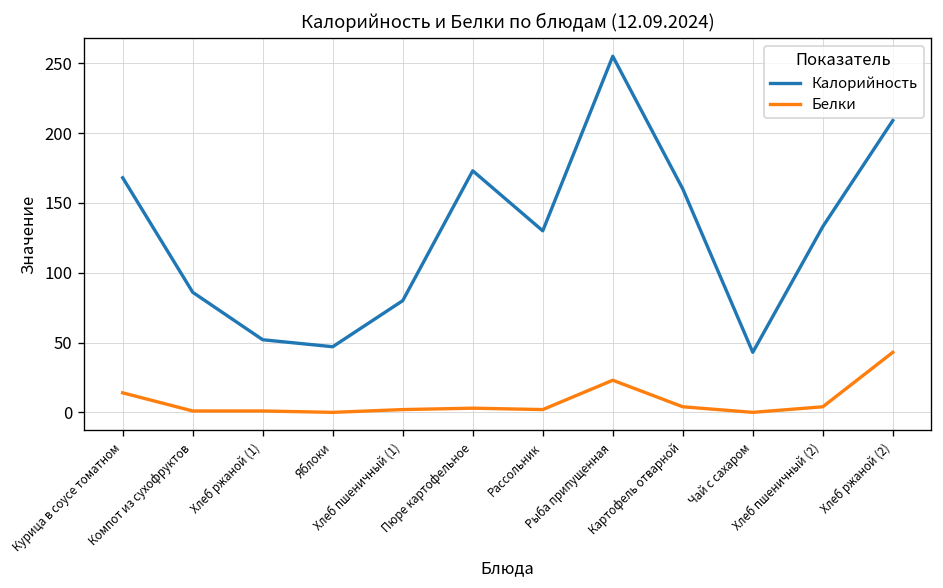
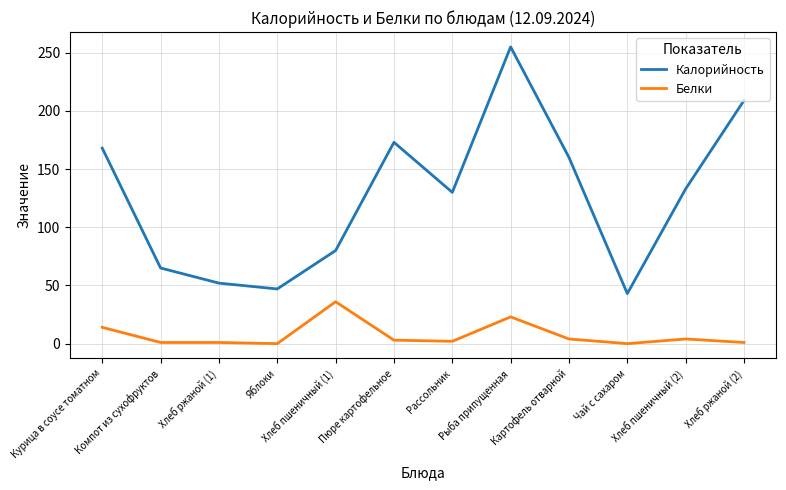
Калорийность, Компот из сухофруктов: 86 -> 65
Белки, Хлеб пшеничный (1): 2 -> 36
Белки, Хлеб ржаной (2): 43 -> 1
